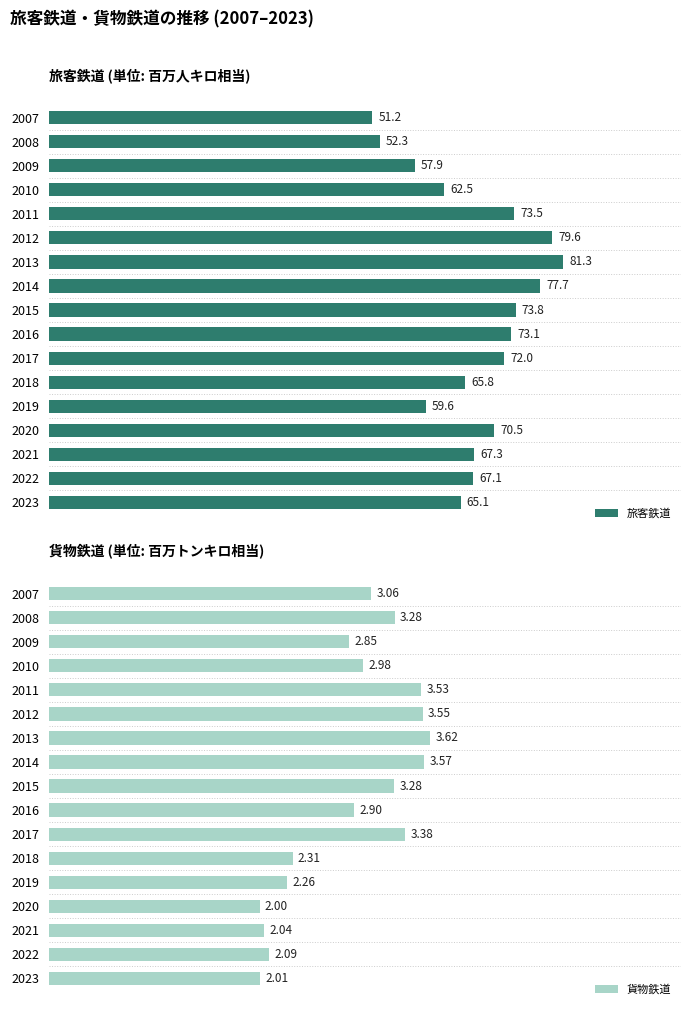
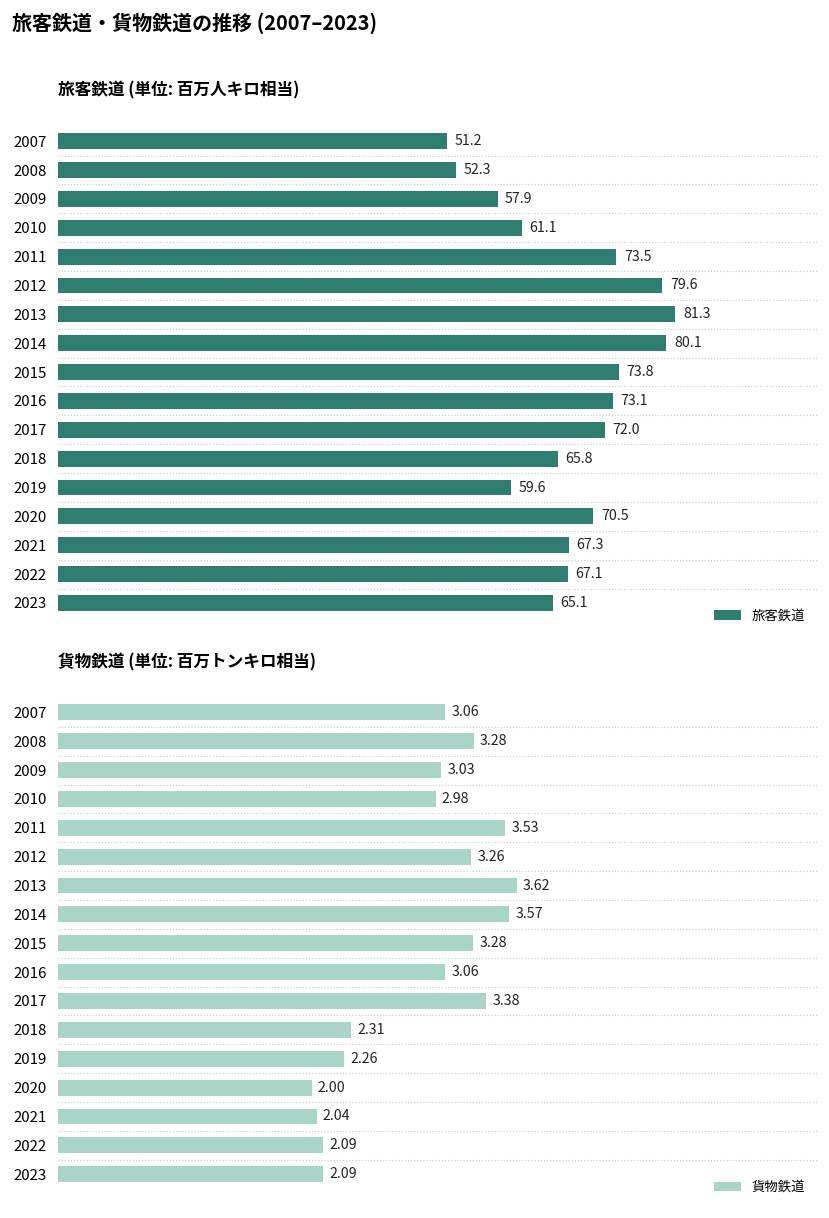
旅客鉄道 (単位: 百万人キロ相当), 2010: 62.5 -> 61.1
旅客鉄道 (単位: 百万人キロ相当), 2014: 77.7 -> 80.1
貨物鉄道 (単位: 百万トンキロ相当), 2009: 2.85 -> 3.03
貨物鉄道 (単位: 百万トンキロ相当), 2012: 3.55 -> 3.26
貨物鉄道 (単位: 百万トンキロ相当), 2016: 2.90 -> 3.06
貨物鉄道 (単位: 百万トンキロ相当), 2023: 2.01 -> 2.09
